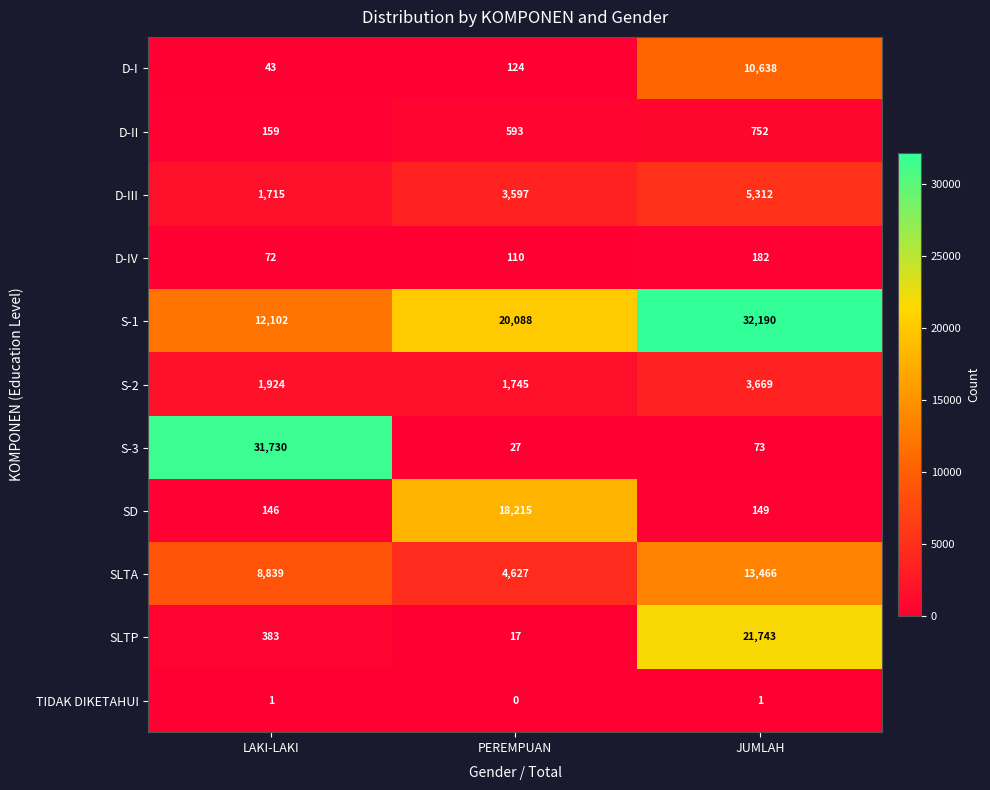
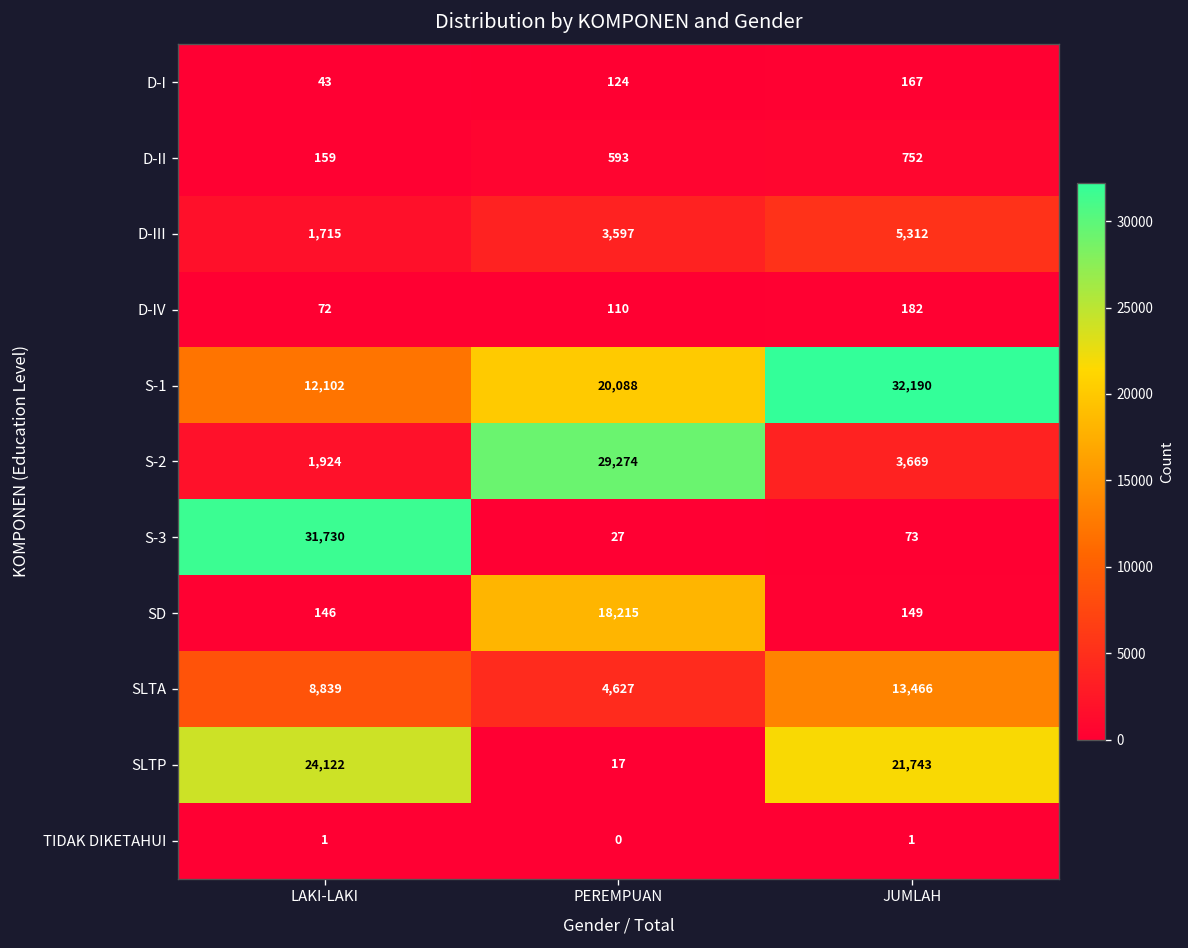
D-I, JUMLAH: 10,638 -> 167
S-2, PEREMPUAN: 1,745 -> 29,274
SLTP, LAKI-LAKI: 383 -> 24,122
